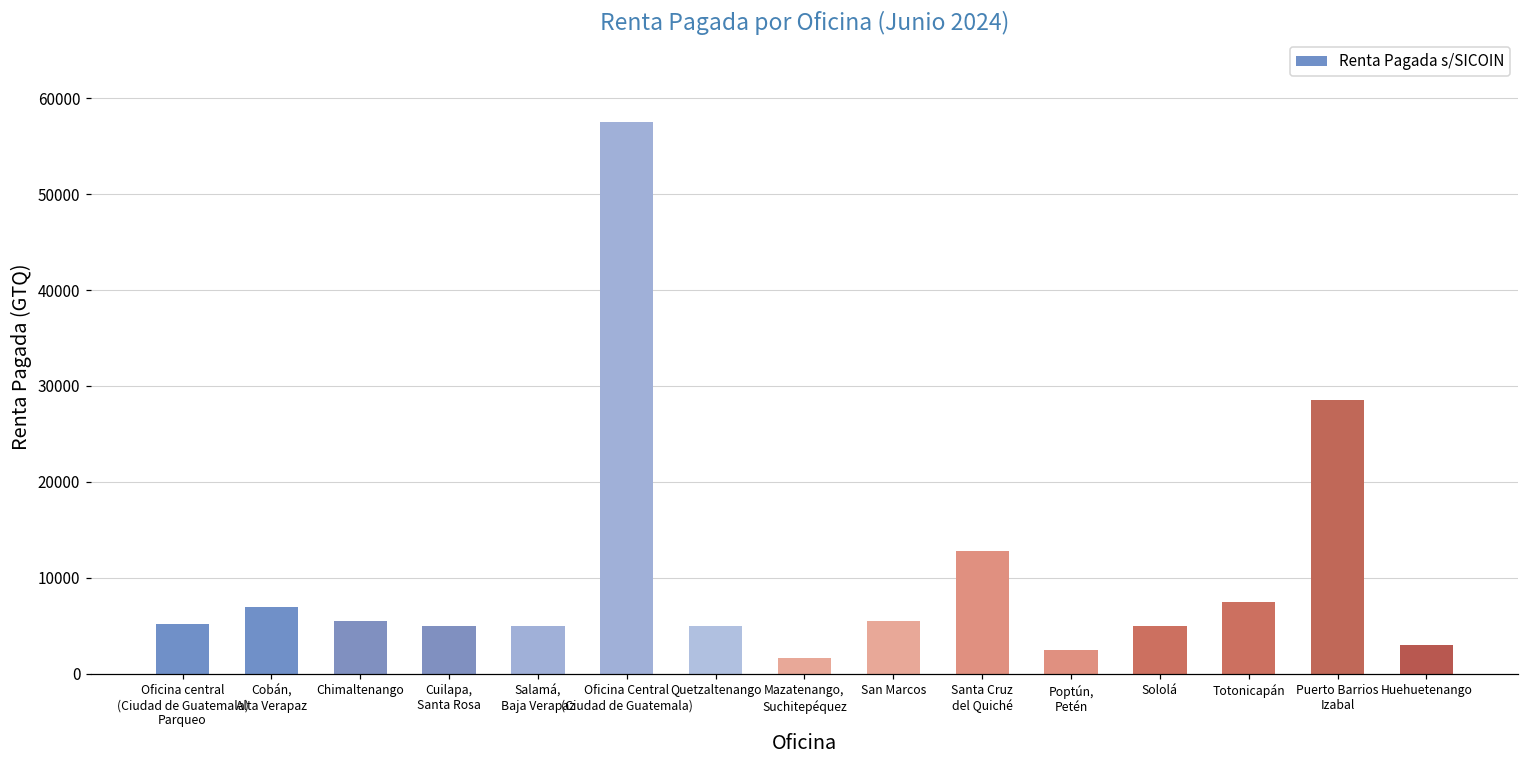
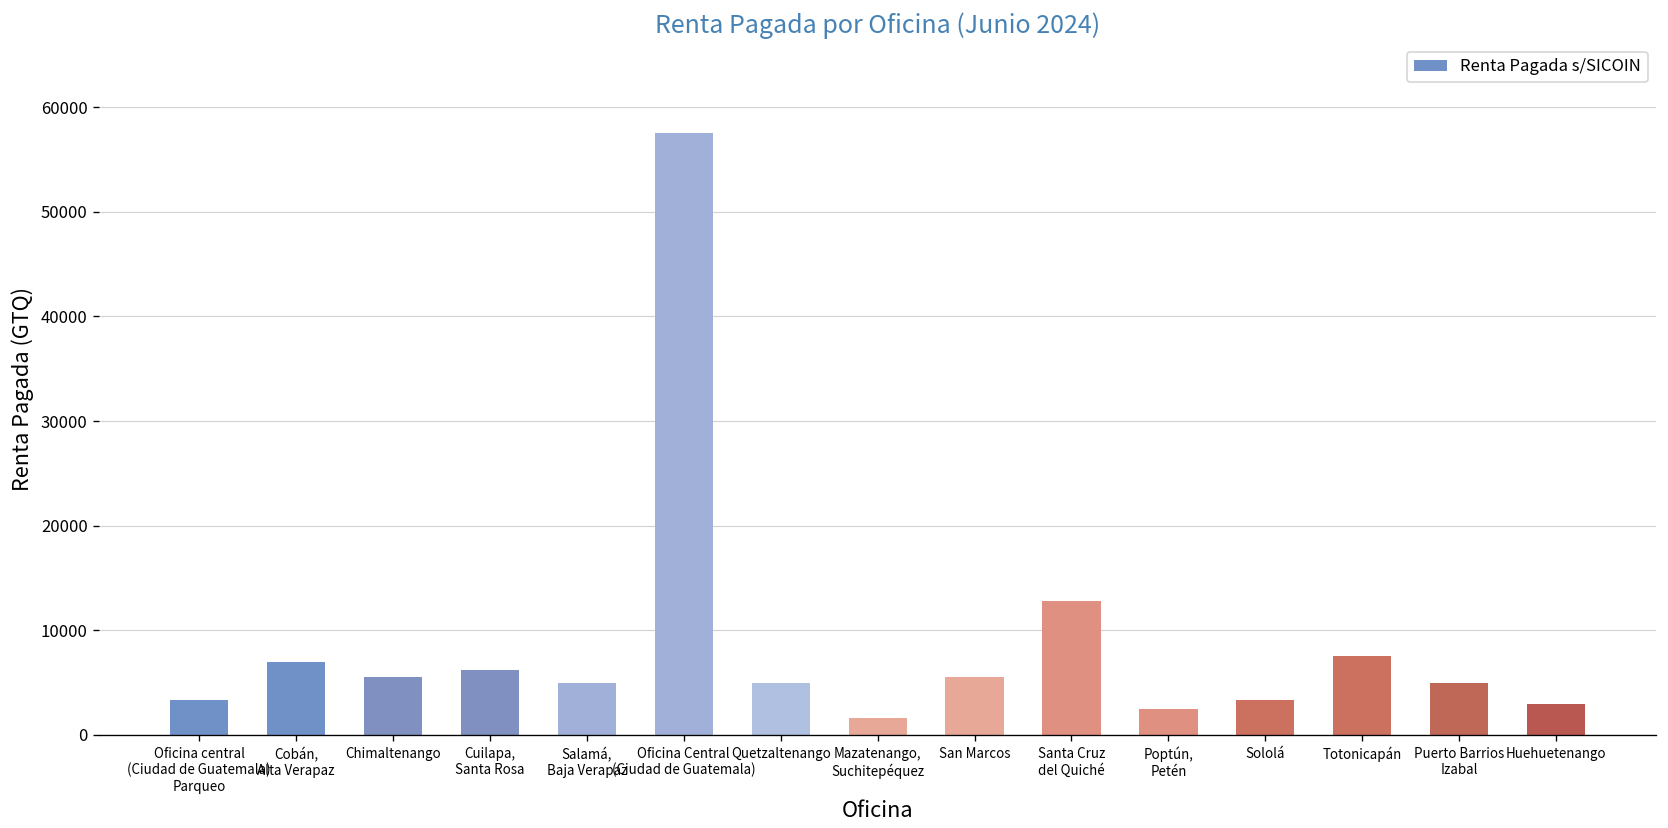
Oficina central (Ciudad de Guatemala) Parqueo: 5000 -> 3000
Cuilapa, Santa Rosa: 5000 -> 6000
Sololá: 5000 -> 3000
Puerto Barrios Izabal: 29000 -> 5000
